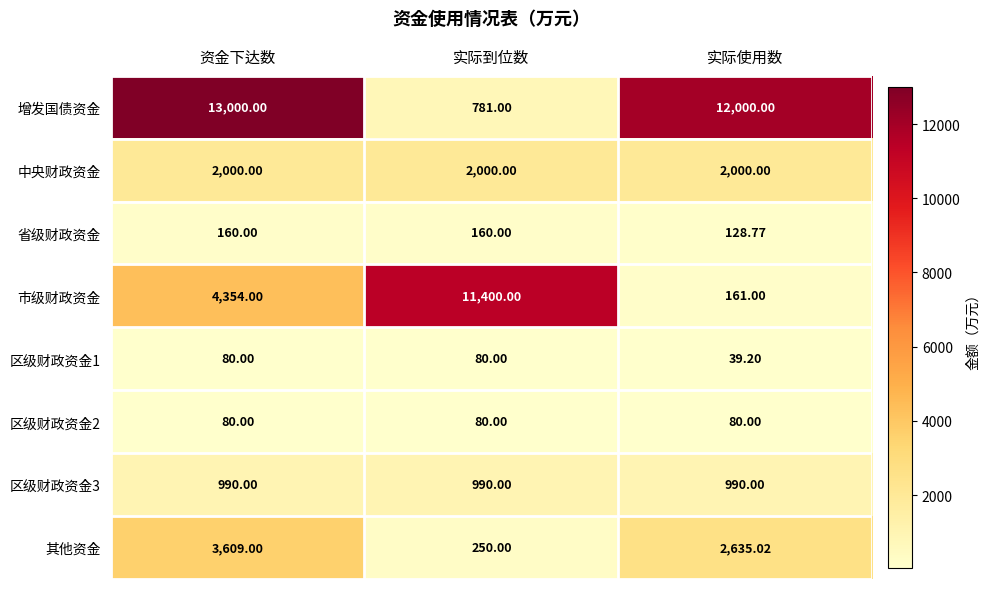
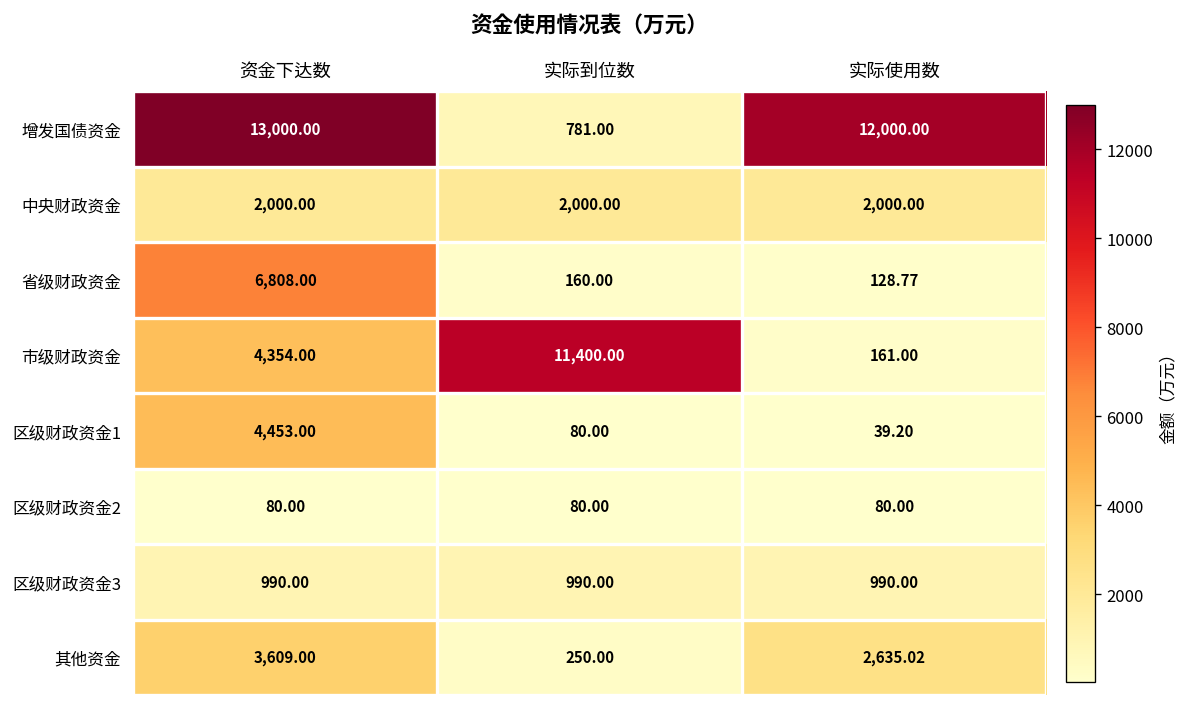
省级财政资金, 资金下达数: 160.00 -> 6,808.00
区级财政资金1, 资金下达数: 80.00 -> 4,453.00
